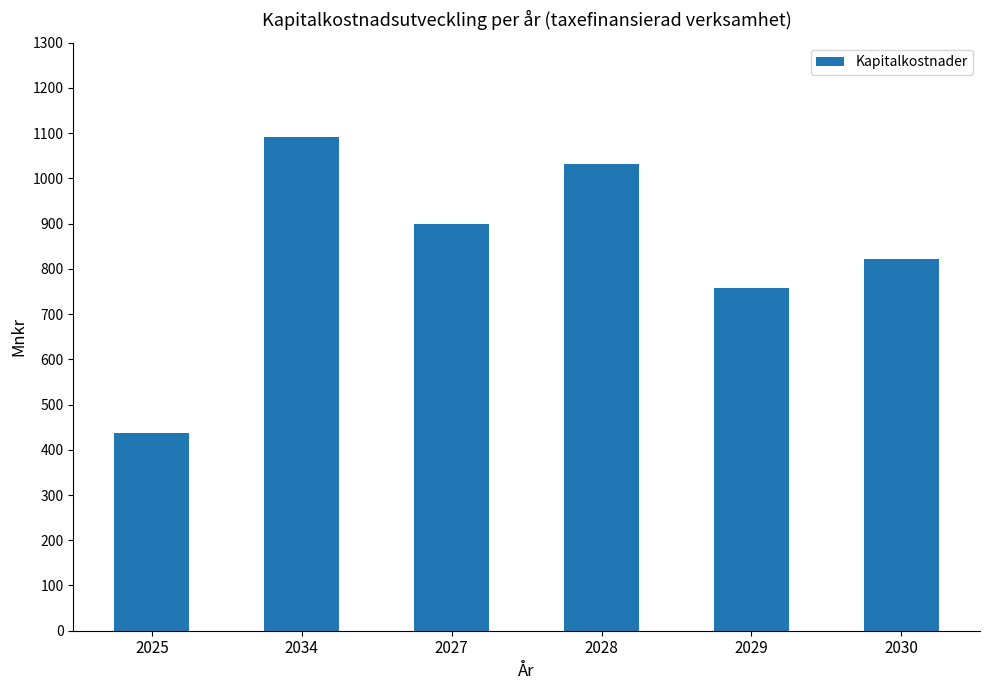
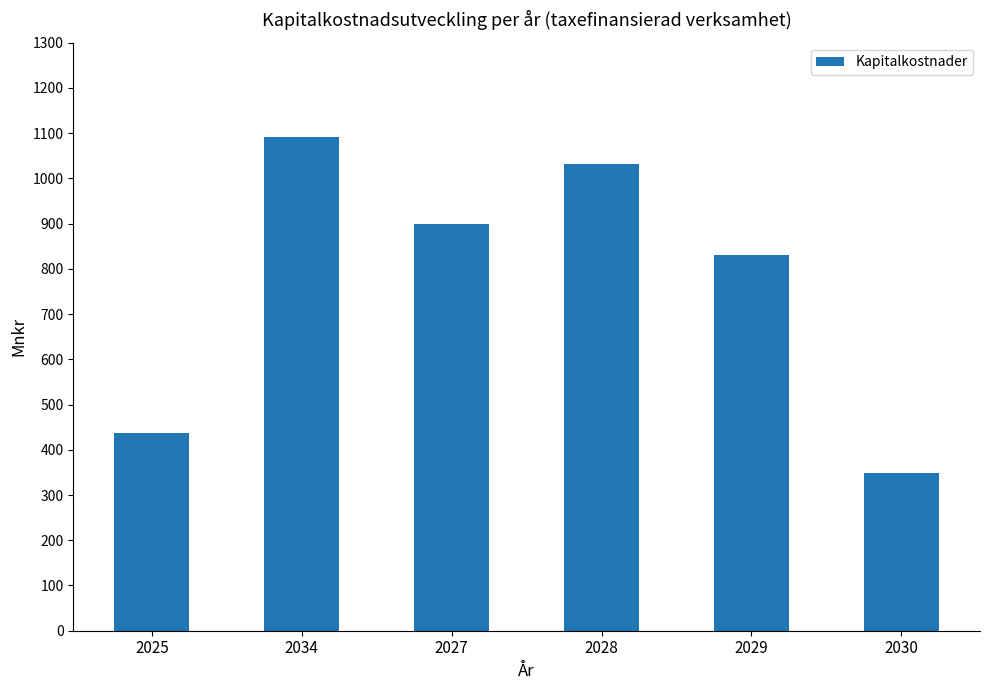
2029: 760 -> 830
2030: 820 -> 350
